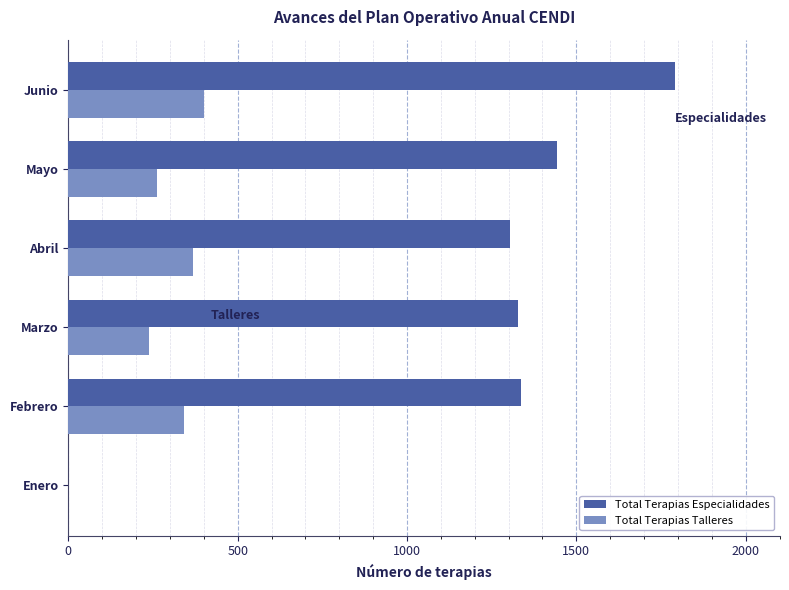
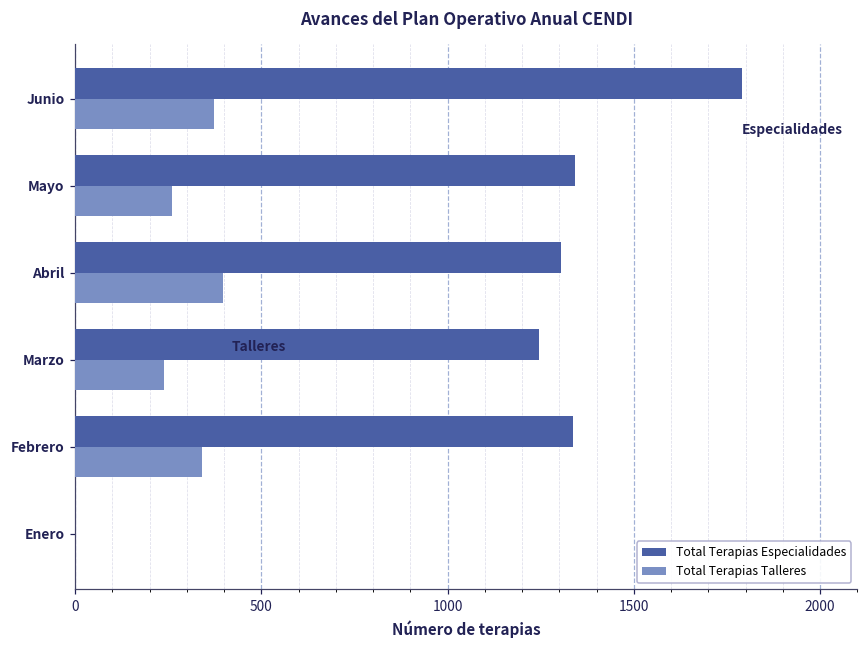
Total Terapias Talleres, Junio: 400 -> 370
Total Terapias Especialidades, Mayo: 1440 -> 1340
Total Terapias Talleres, Abril: 370 -> 400
Total Terapias Especialidades, Marzo: 1330 -> 1240
